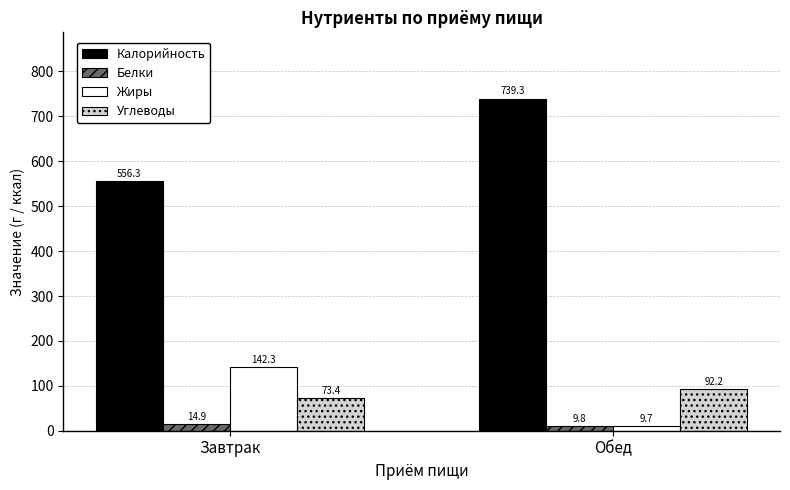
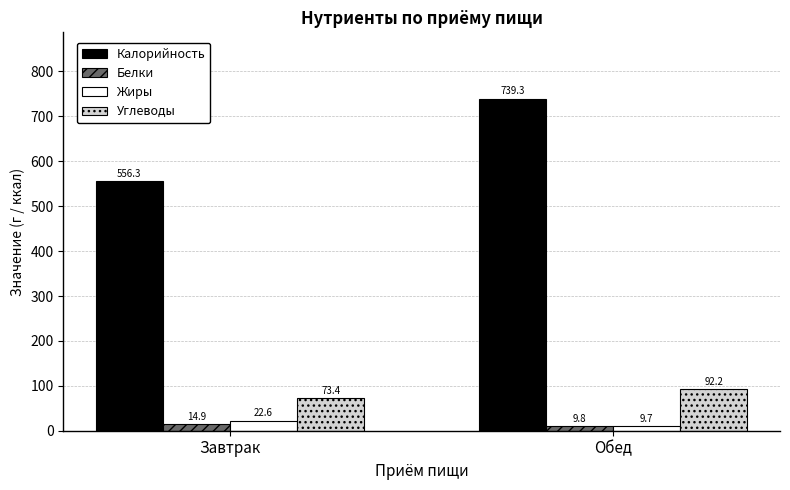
Жиры, Завтрак: 142.3 -> 22.6
